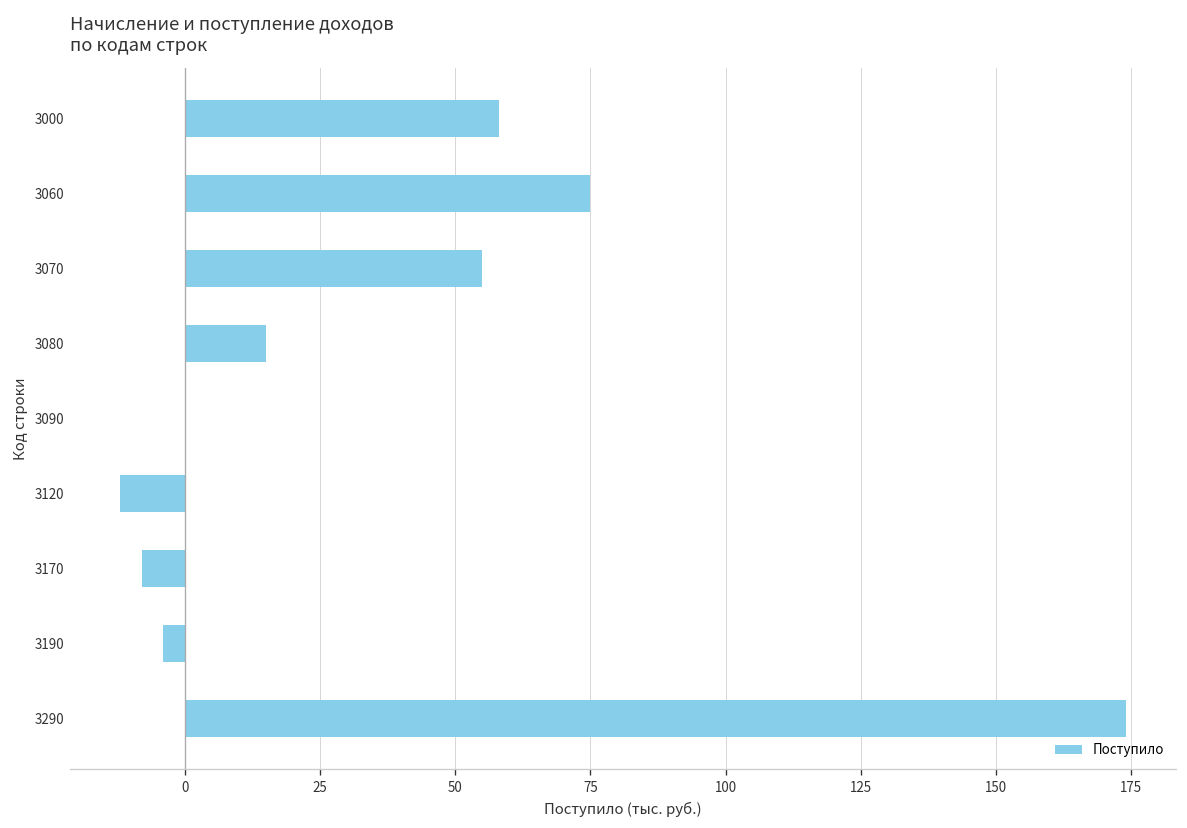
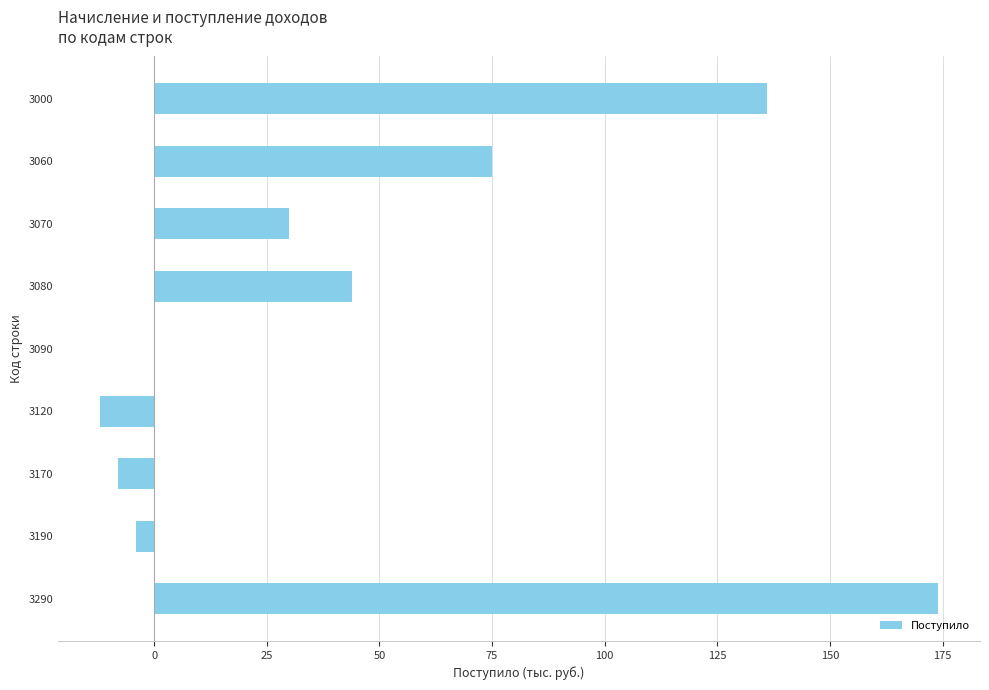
3000: 58 -> 136
3070: 55 -> 30
3080: 15 -> 44
